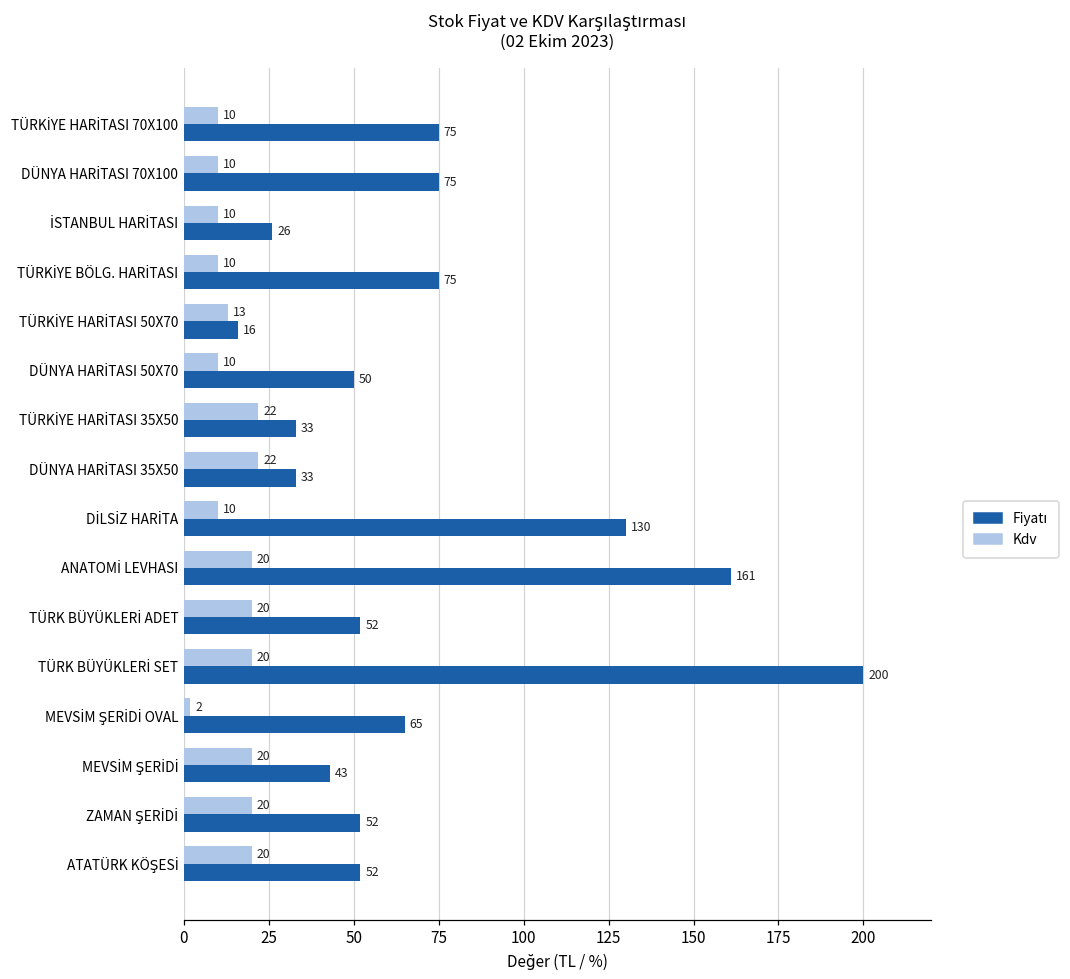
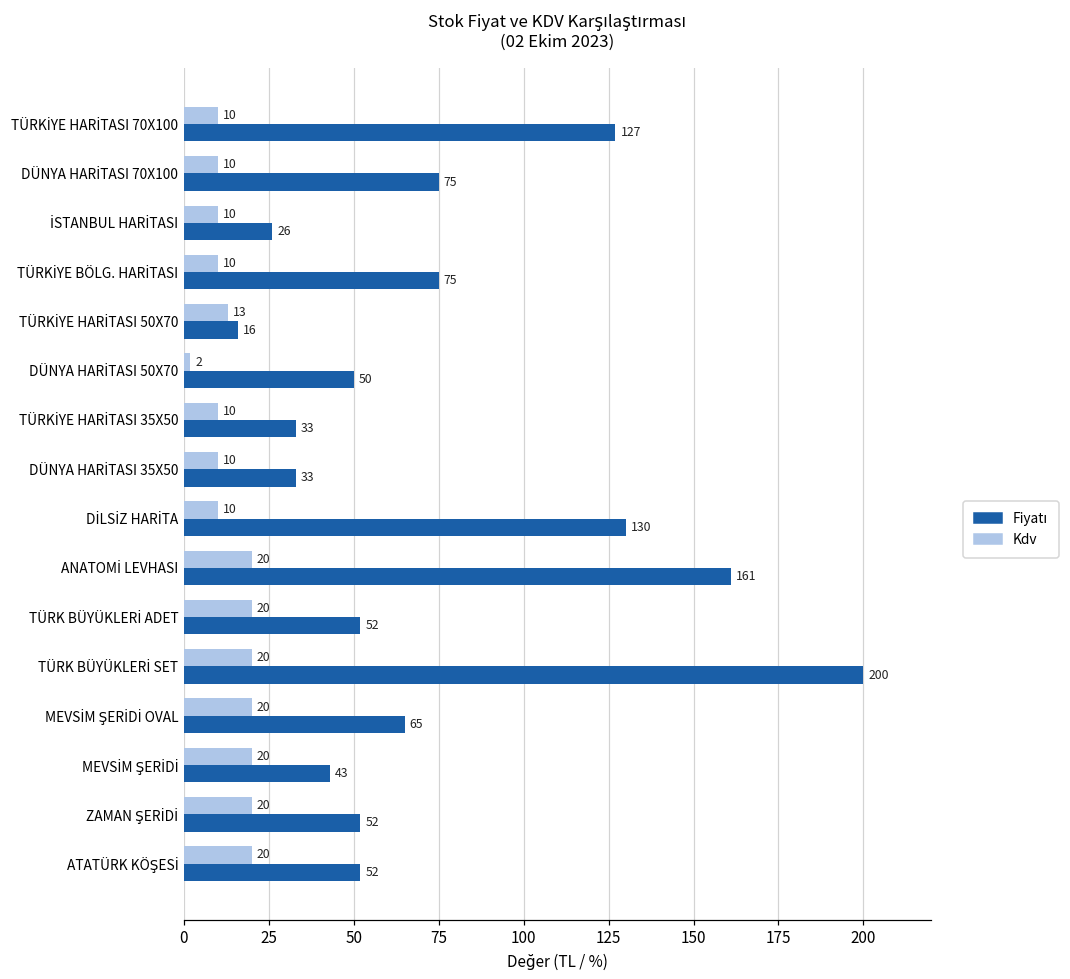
Fiyatı, TÜRKİYE HARİTASI 70X100: 75 -> 127
Kdv, DÜNYA HARİTASI 50X70: 10 -> 2
Kdv, TÜRKİYE HARİTASI 35X50: 22 -> 10
Kdv, DÜNYA HARİTASI 35X50: 22 -> 10
Kdv, MEVSİM ŞERİDİ OVAL: 2 -> 20
